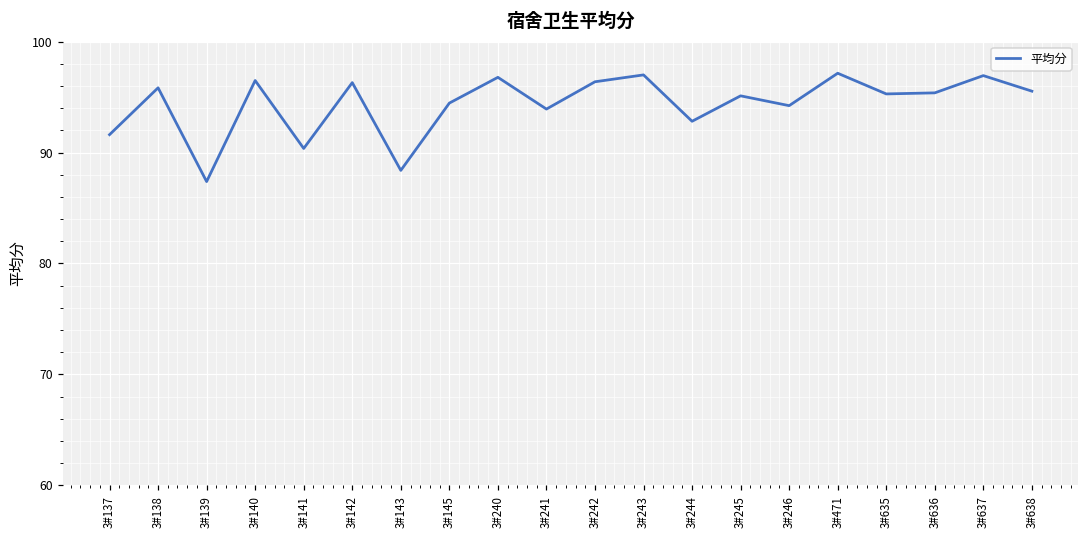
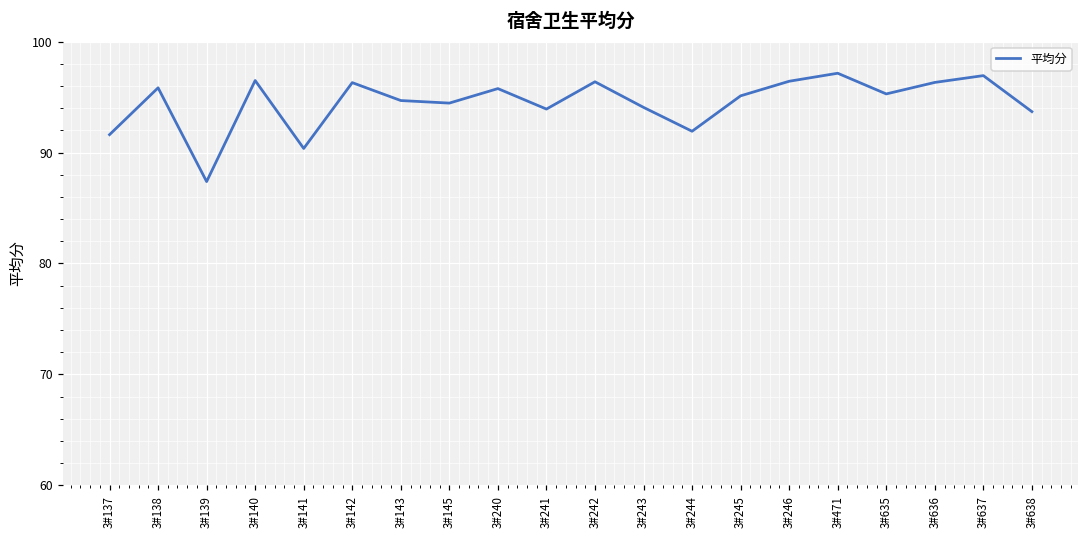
3#143: 88.4 -> 94.7
3#240: 96.8 -> 95.8
3#243: 97.0 -> 94.1
3#244: 92.8 -> 91.9
3#246: 94.2 -> 96.4
3#636: 95.4 -> 96.3
3#638: 95.5 -> 93.7
